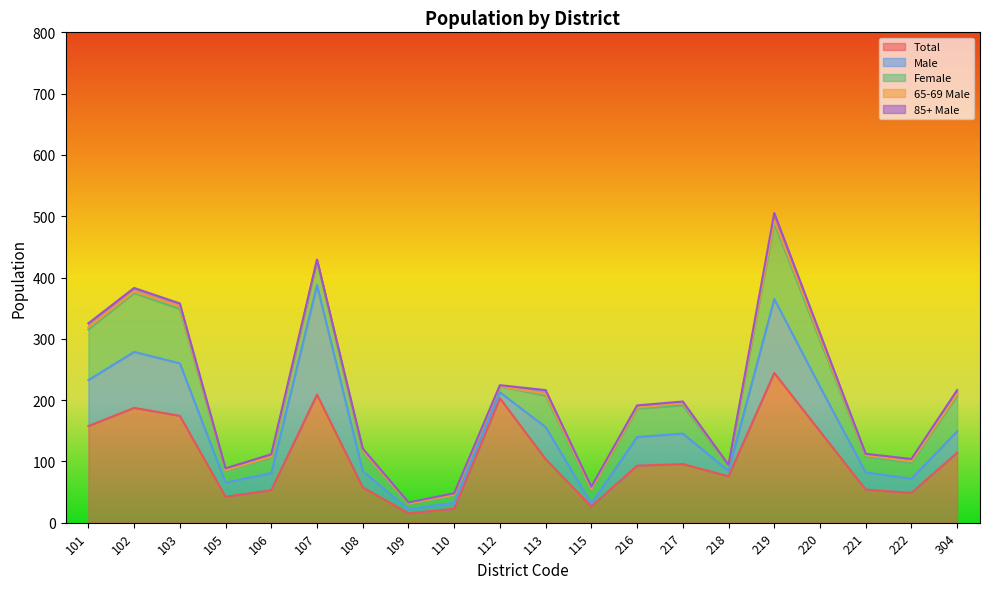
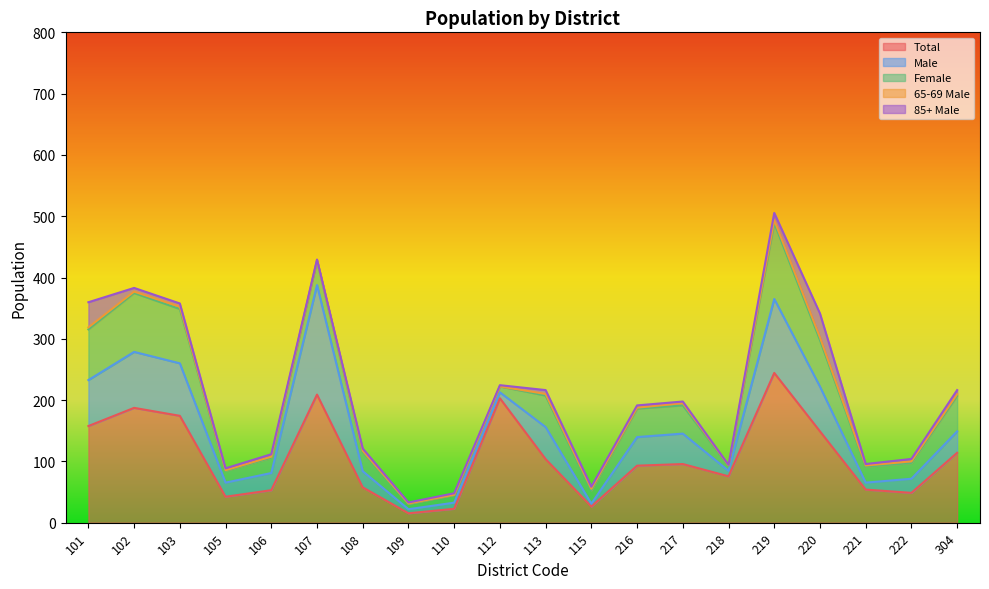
85+ Male, 101: 10 -> 40
85+ Male, 220: 10 -> 40
Male, 221: 30 -> 10
